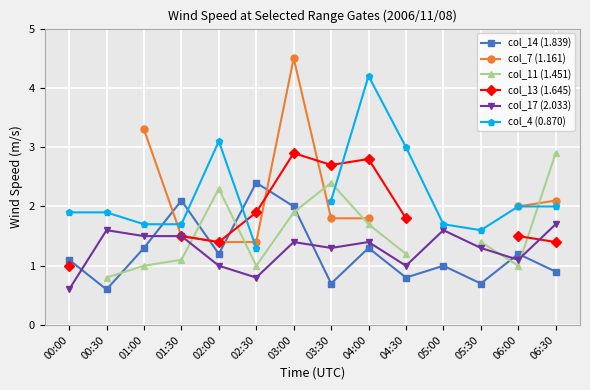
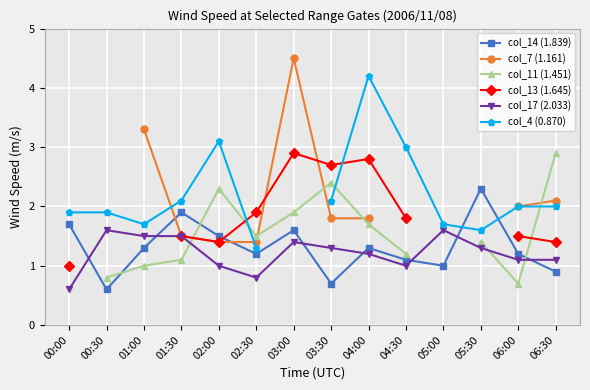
col_14 (1.839), 00:00: 1.1 -> 1.7
col_14 (1.839), 01:30: 2.1 -> 1.9
col_4 (0.870), 01:30: 1.7 -> 2.1
col_14 (1.839), 02:00: 1.2 -> 1.5
col_14 (1.839), 02:30: 2.4 -> 1.2
col_11 (1.451), 02:30: 1.0 -> 1.5
col_14 (1.839), 03:00: 2.0 -> 1.6
col_17 (2.033), 04:00: 1.4 -> 1.2
col_14 (1.839), 04:30: 0.8 -> 1.1
col_14 (1.839), 05:30: 0.7 -> 2.3
col_11 (1.451), 06:00: 1.0 -> 0.7
col_17 (2.033), 06:30: 1.7 -> 1.1
